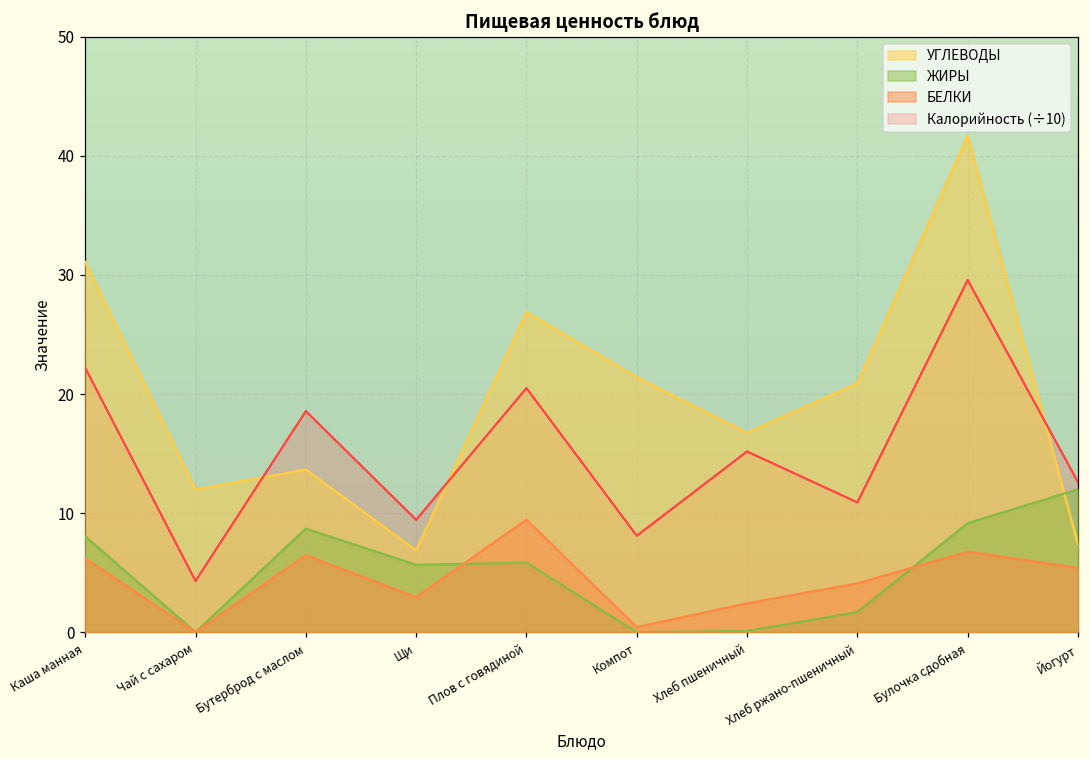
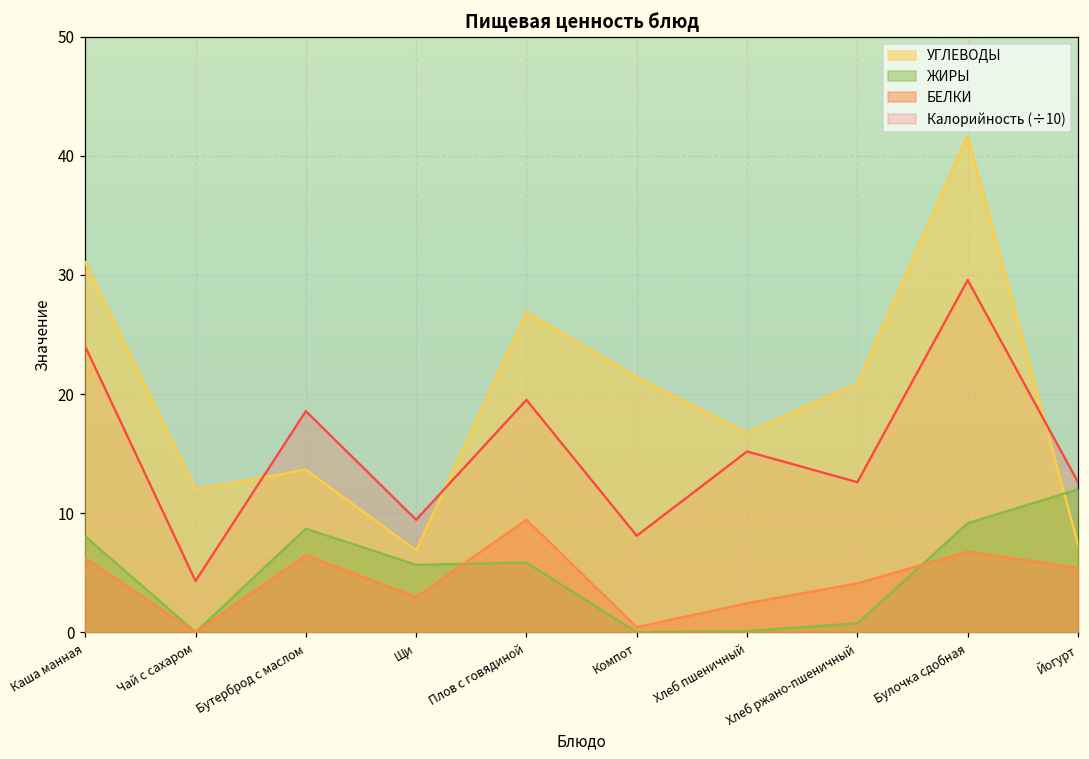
Калорийность (÷10), Каша манная: 22.2 -> 24.0
Калорийность (÷10), Плов с говядиной: 20.5 -> 19.5
ЖИРЫ, Хлеб ржано-пшеничный: 1.7 -> 0.8
Калорийность (÷10), Хлеб ржано-пшеничный: 10.9 -> 12.6
